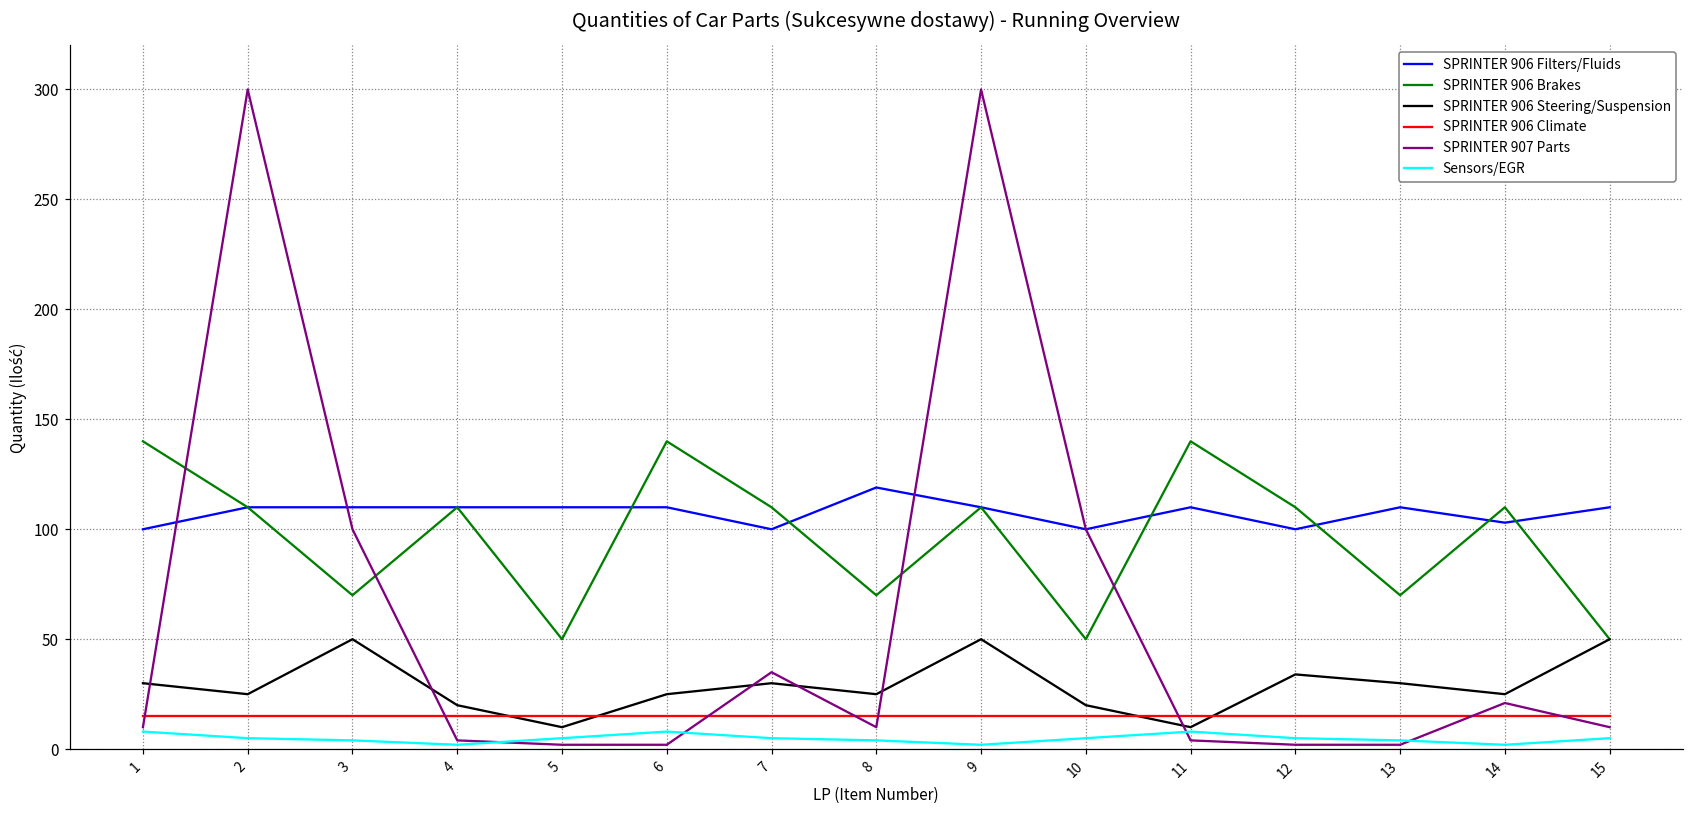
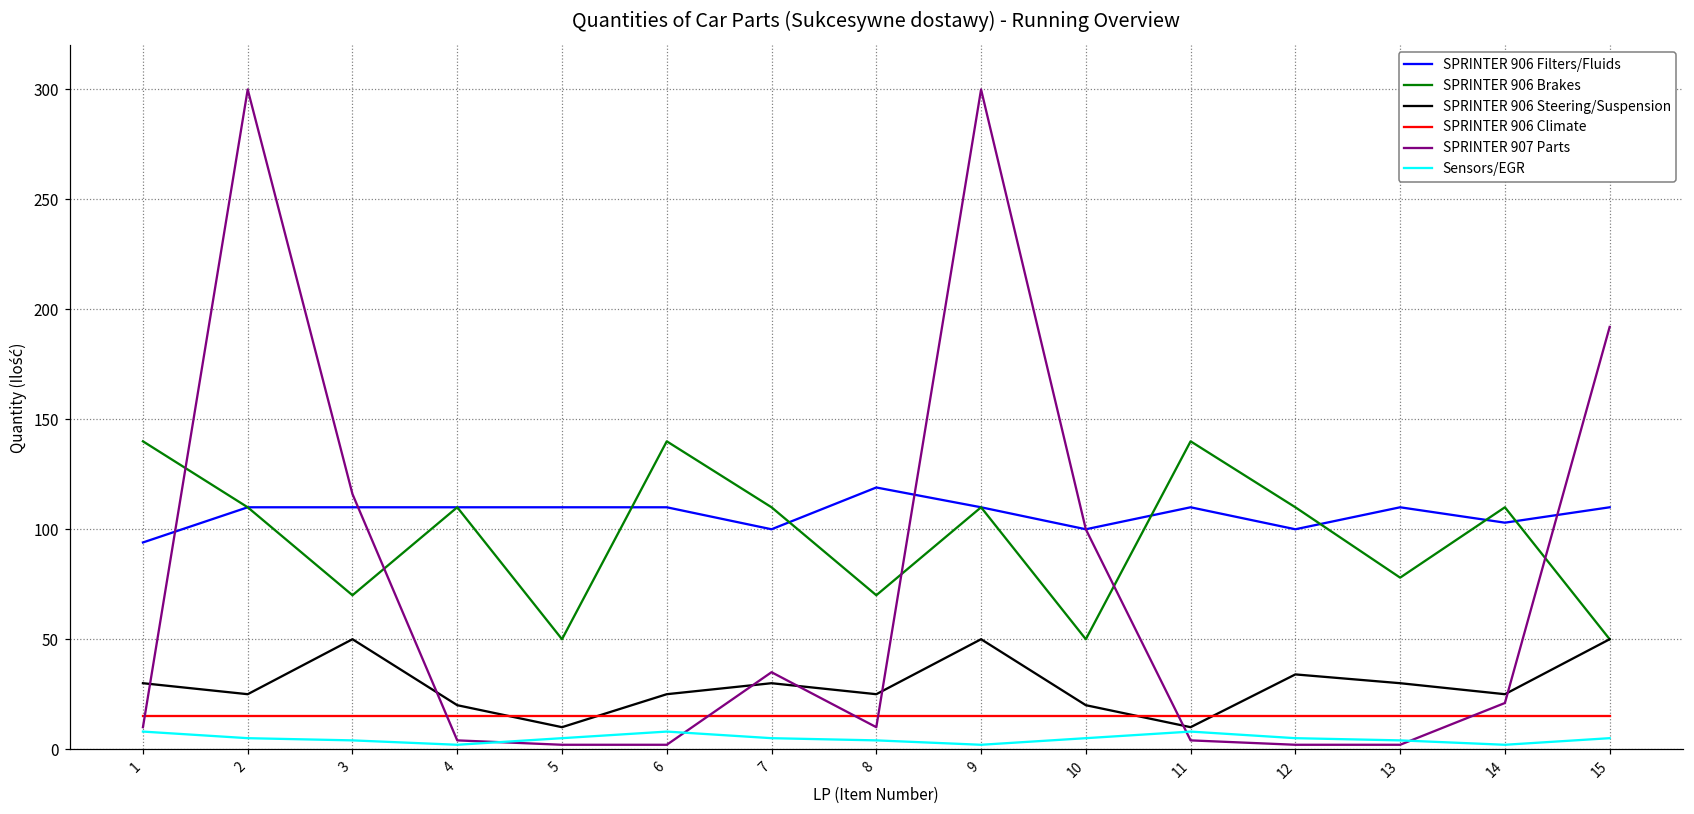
SPRINTER 906 Filters/Fluids, 1: 100 -> 94
SPRINTER 907 Parts, 3: 100 -> 116
SPRINTER 906 Brakes, 13: 70 -> 78
SPRINTER 907 Parts, 15: 10 -> 192
